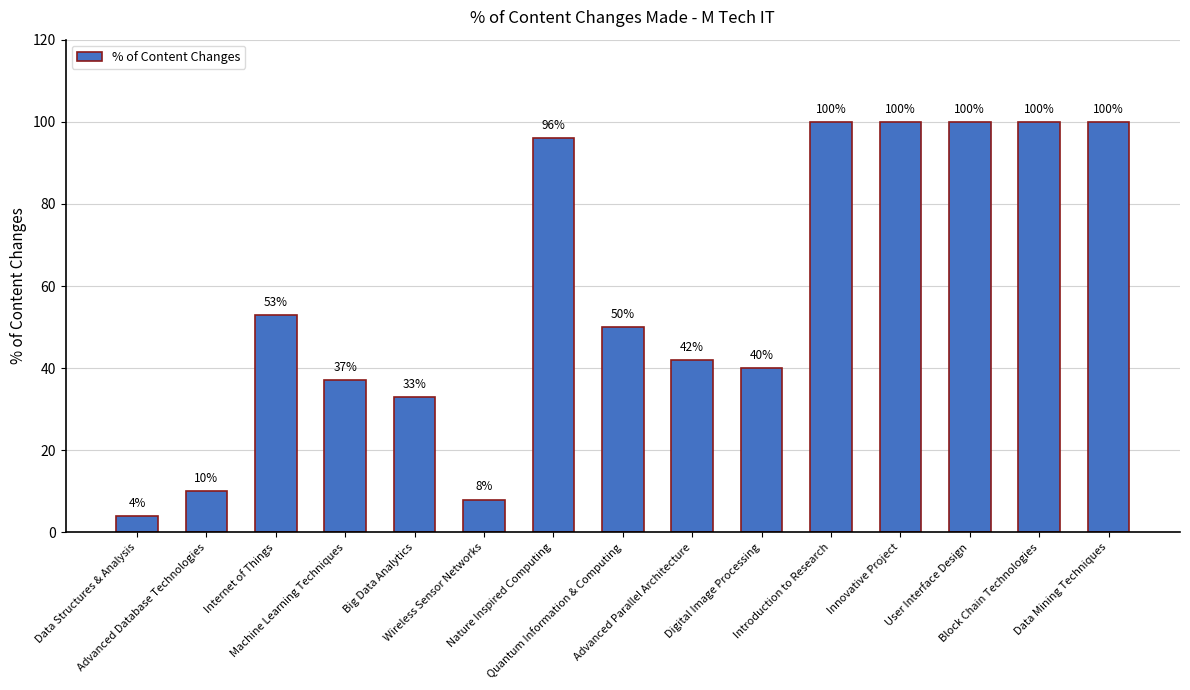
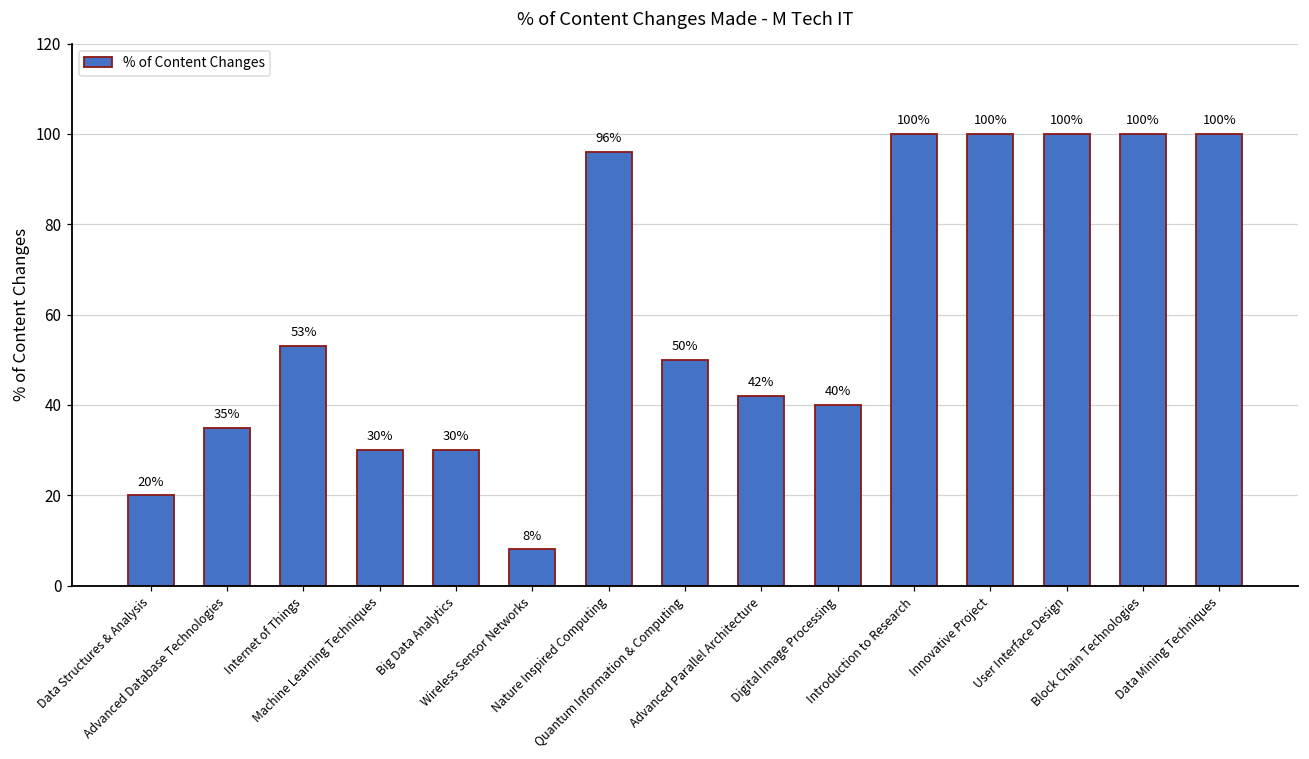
Data Structures & Analysis: 4% -> 20%
Advanced Database Technologies: 10% -> 35%
Machine Learning Techniques: 37% -> 30%
Big Data Analytics: 33% -> 30%
